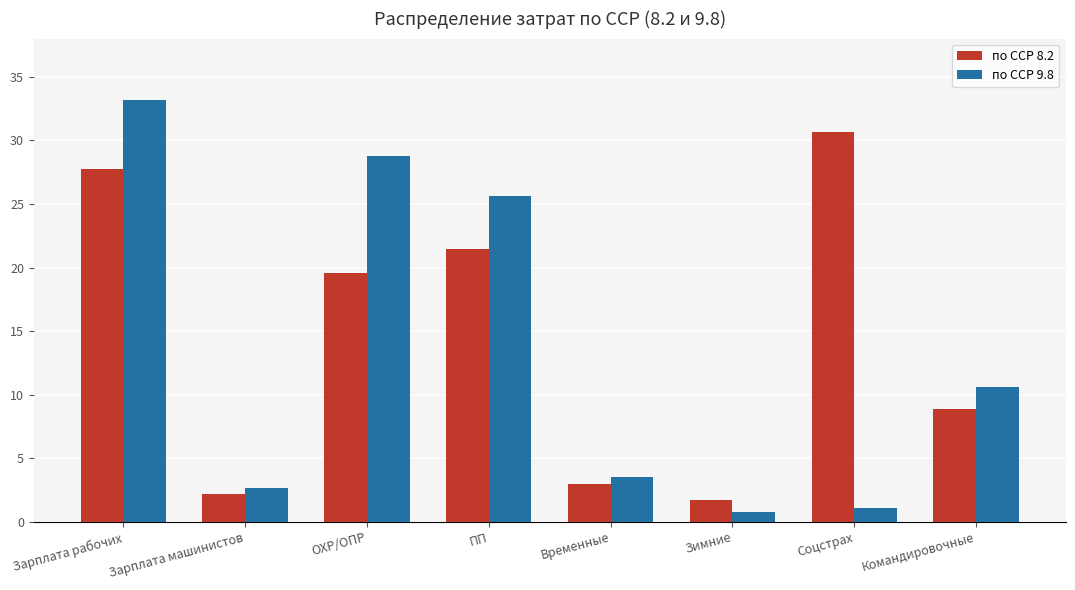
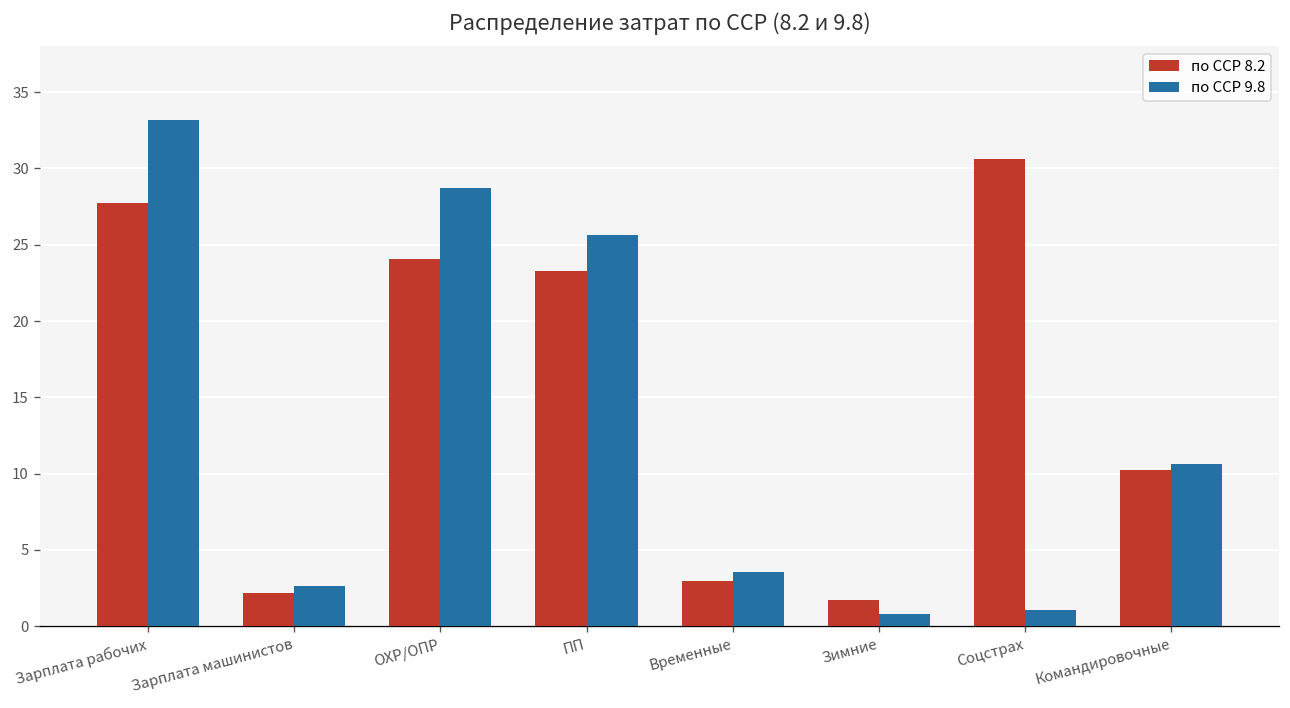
по ССР 8.2, ОХР/ОПР: 19.6 -> 24.1
по ССР 8.2, ПП: 21.4 -> 23.3
по ССР 8.2, Командировочные: 8.9 -> 10.2
